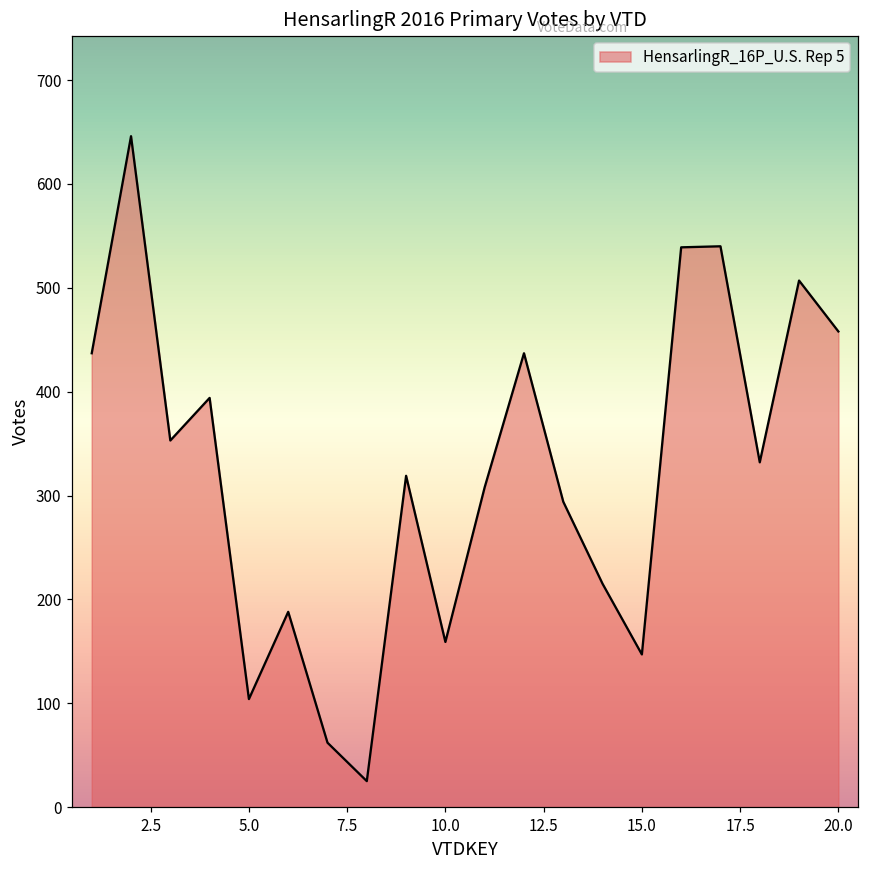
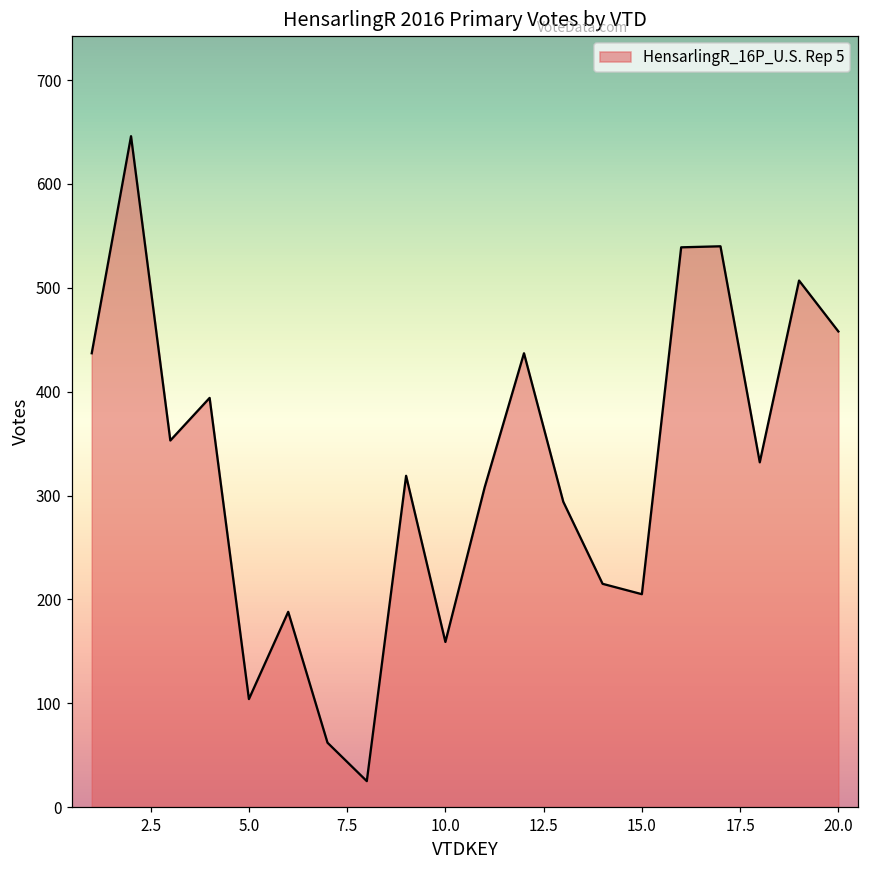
15.0: 150 -> 210
